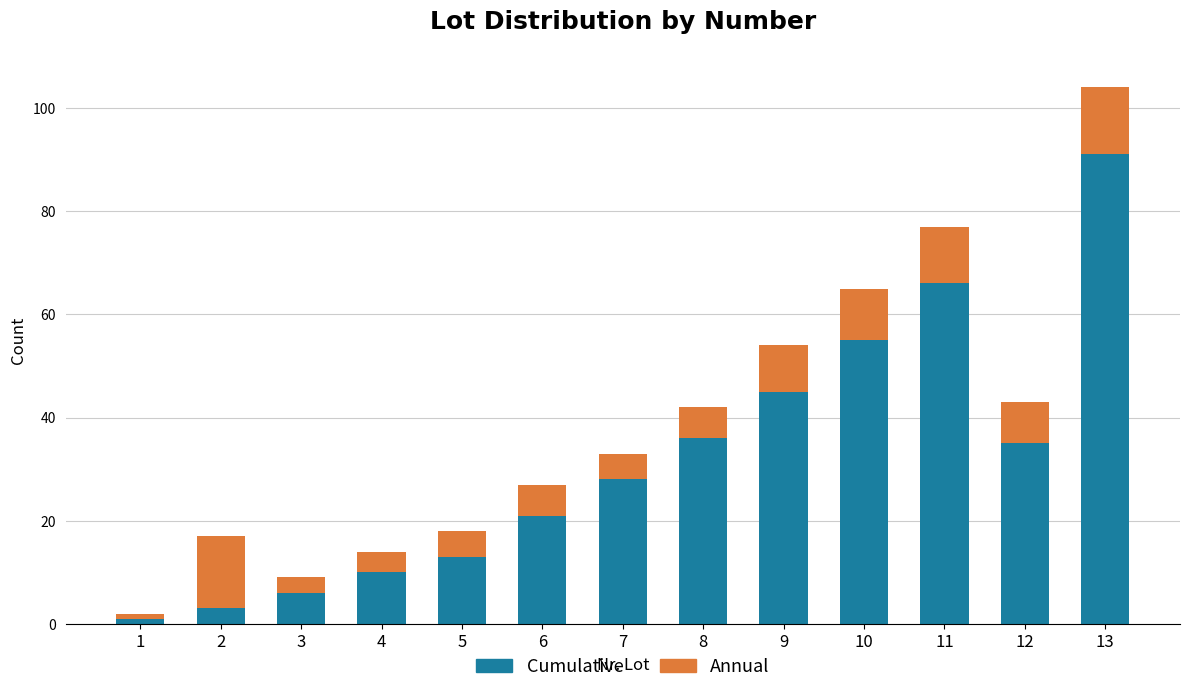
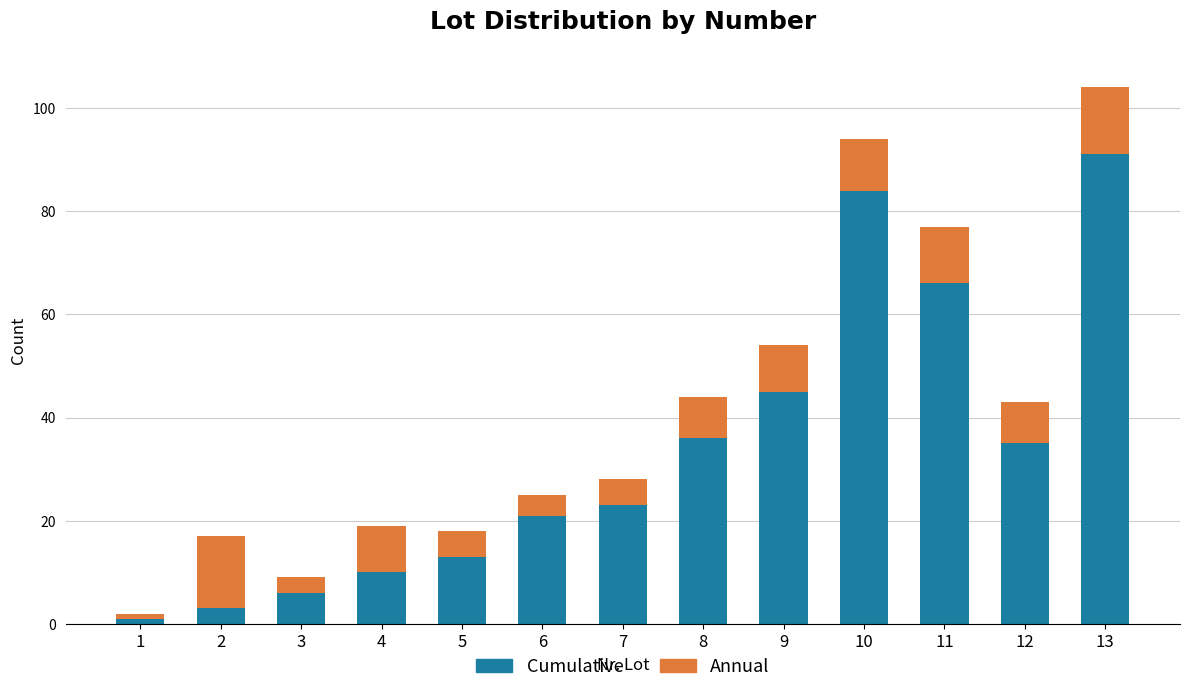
Annual, 4: 4 -> 9
Annual, 6: 6 -> 4
Cumulative, 7: 28 -> 23
Annual, 8: 6 -> 8
Cumulative, 10: 55 -> 84
